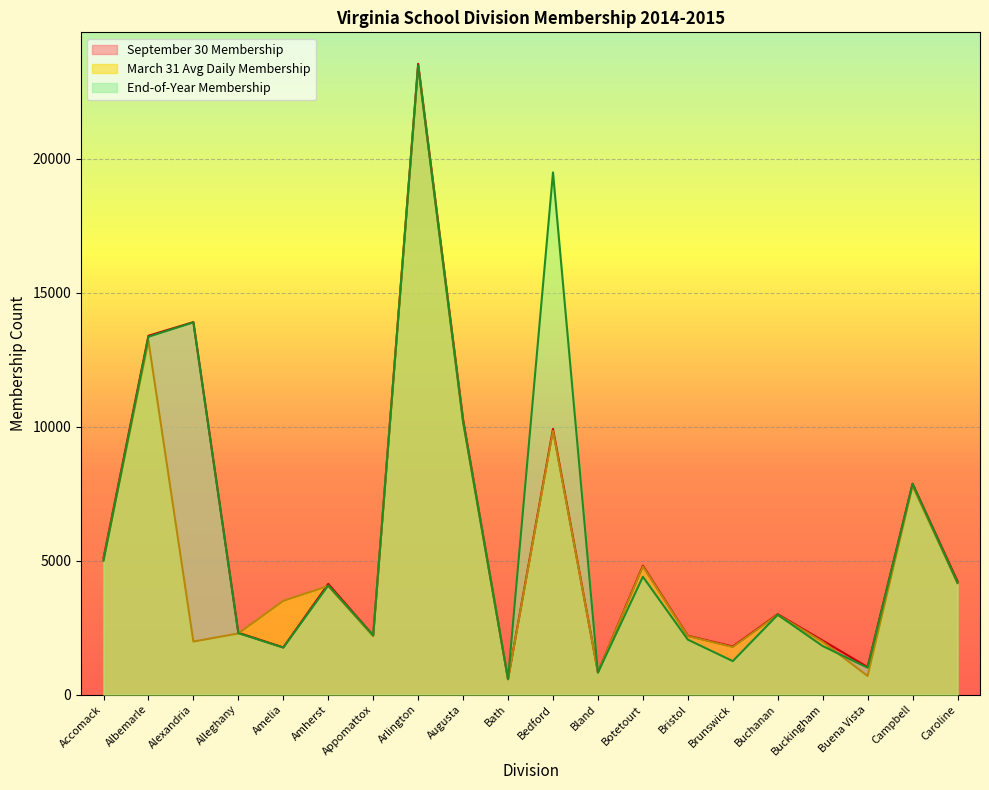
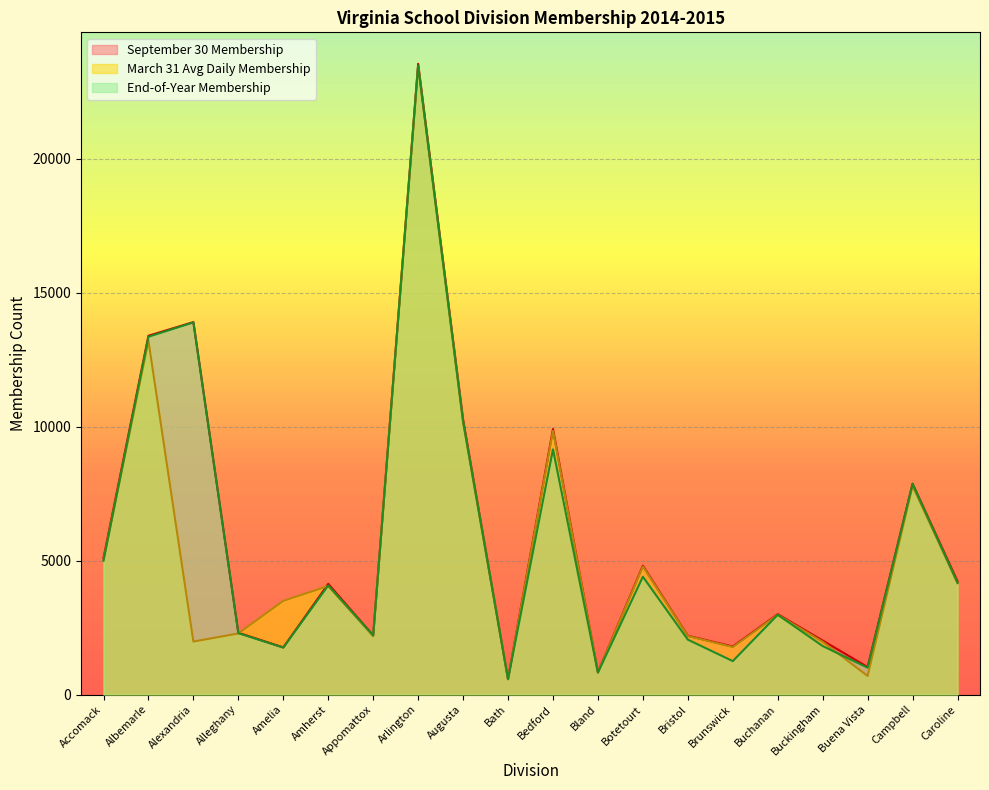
End-of-Year Membership, Bedford: 19500 -> 9200
